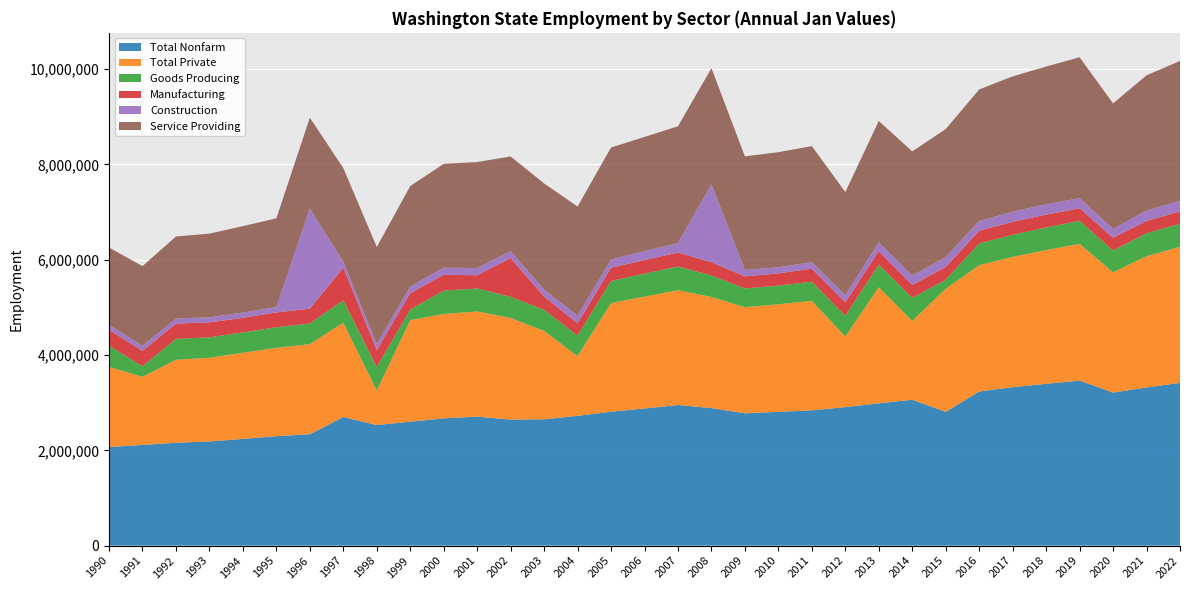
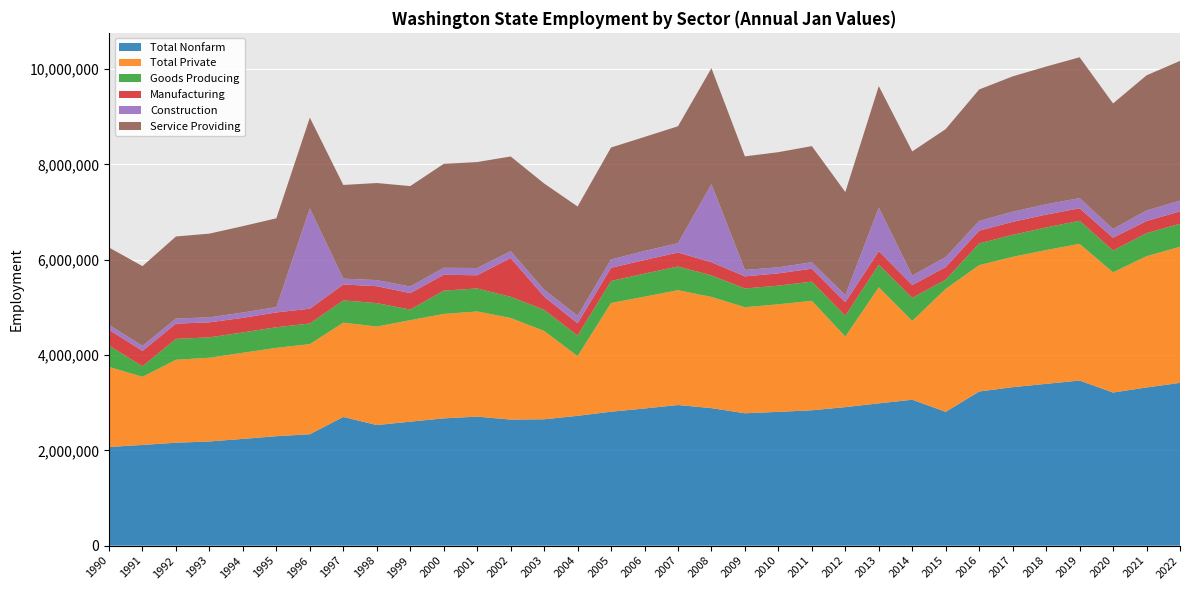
Manufacturing, 1997: 700,000 -> 300,000
Total Private, 1998: 700,000 -> 2,100,000
Construction, 2013: 200,000 -> 900,000
